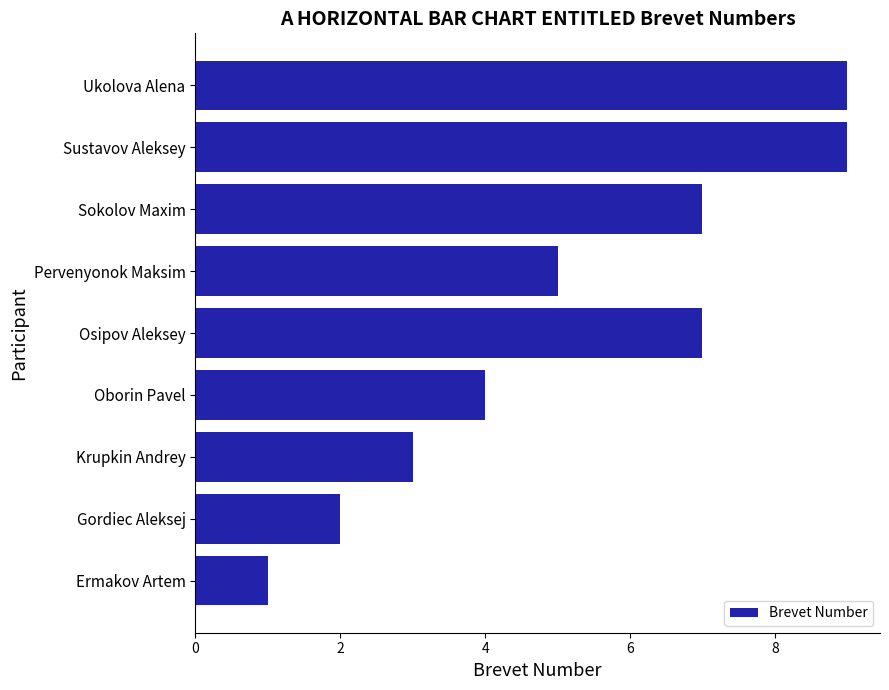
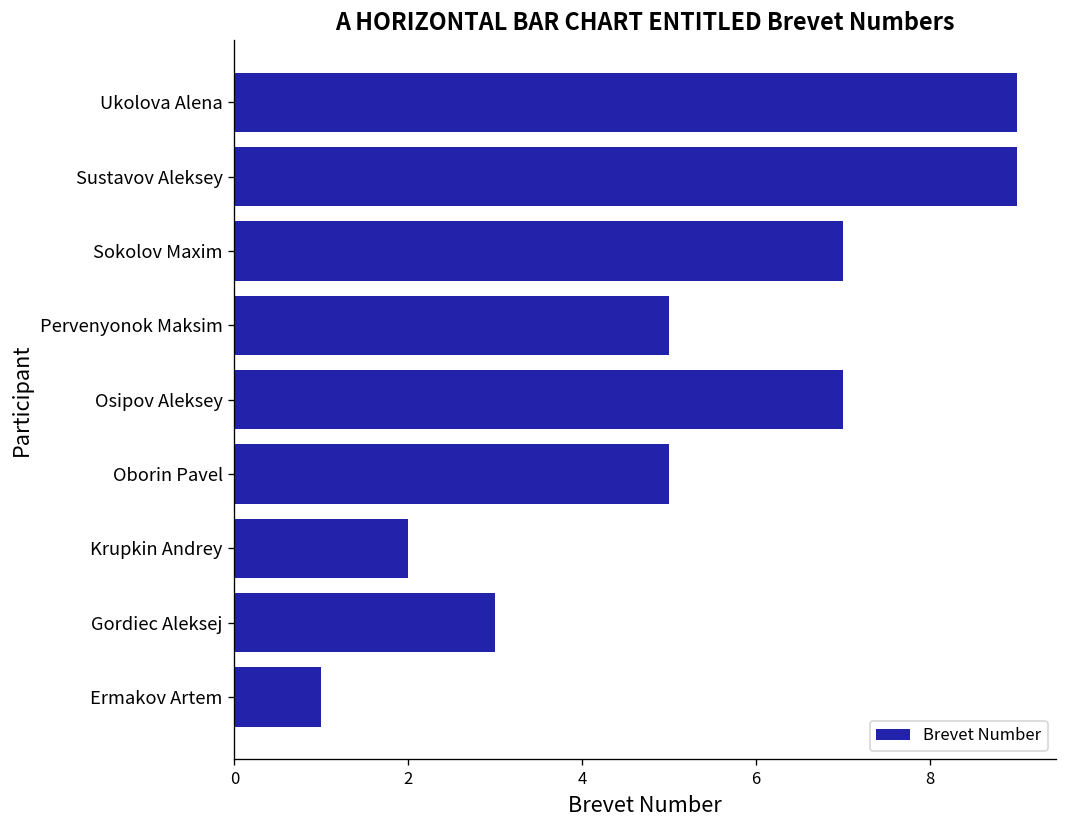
Oborin Pavel: 4.0 -> 5.0
Krupkin Andrey: 3.0 -> 2.0
Gordiec Aleksej: 2.0 -> 3.0
